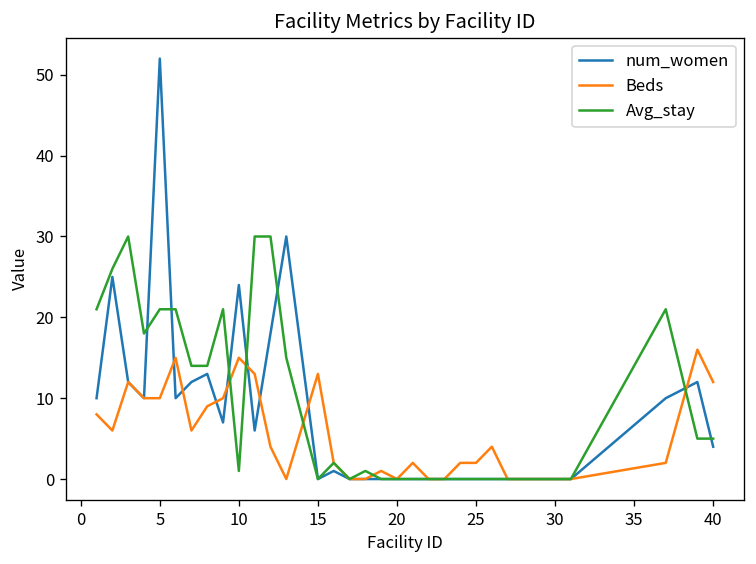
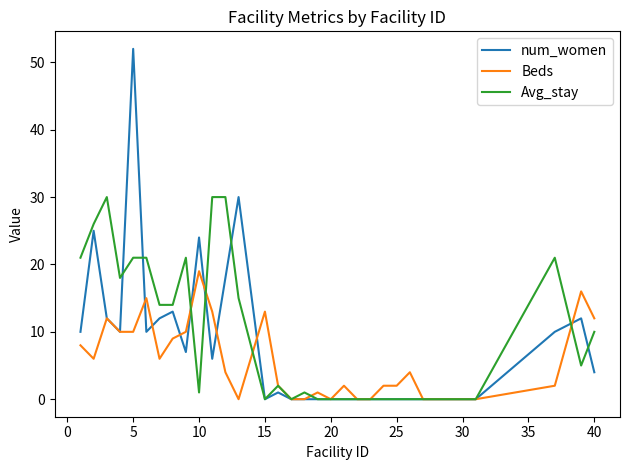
Beds, 10: 15 -> 19
Avg_stay, 40: 5 -> 10
